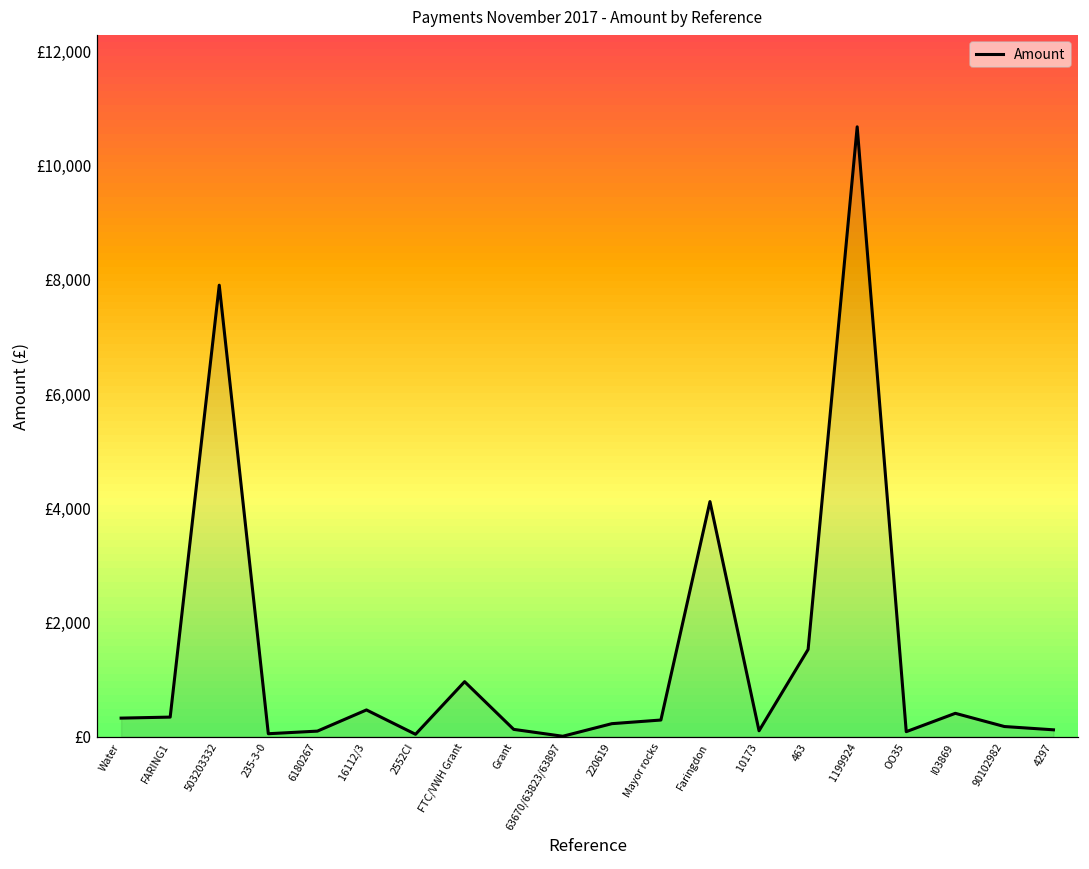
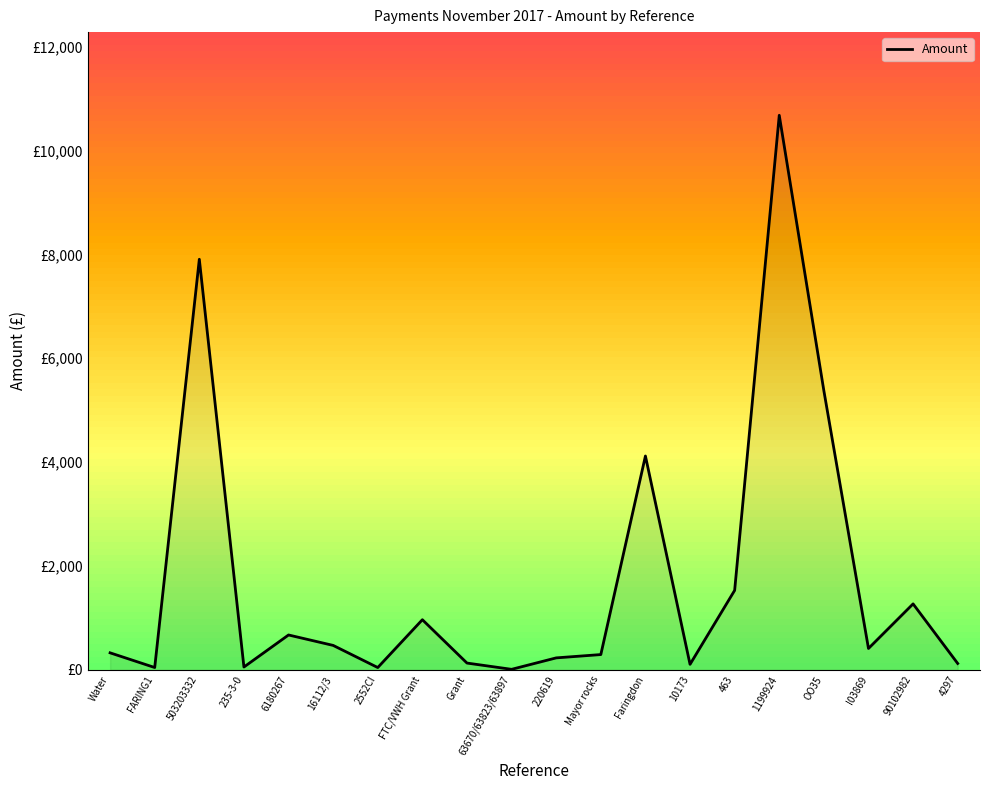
Amount, FARING1: £300 -> £0
Amount, 6180267: £100 -> £700
Amount, OO35: £100 -> £5,400
Amount, 90102982: £200 -> £1,300
